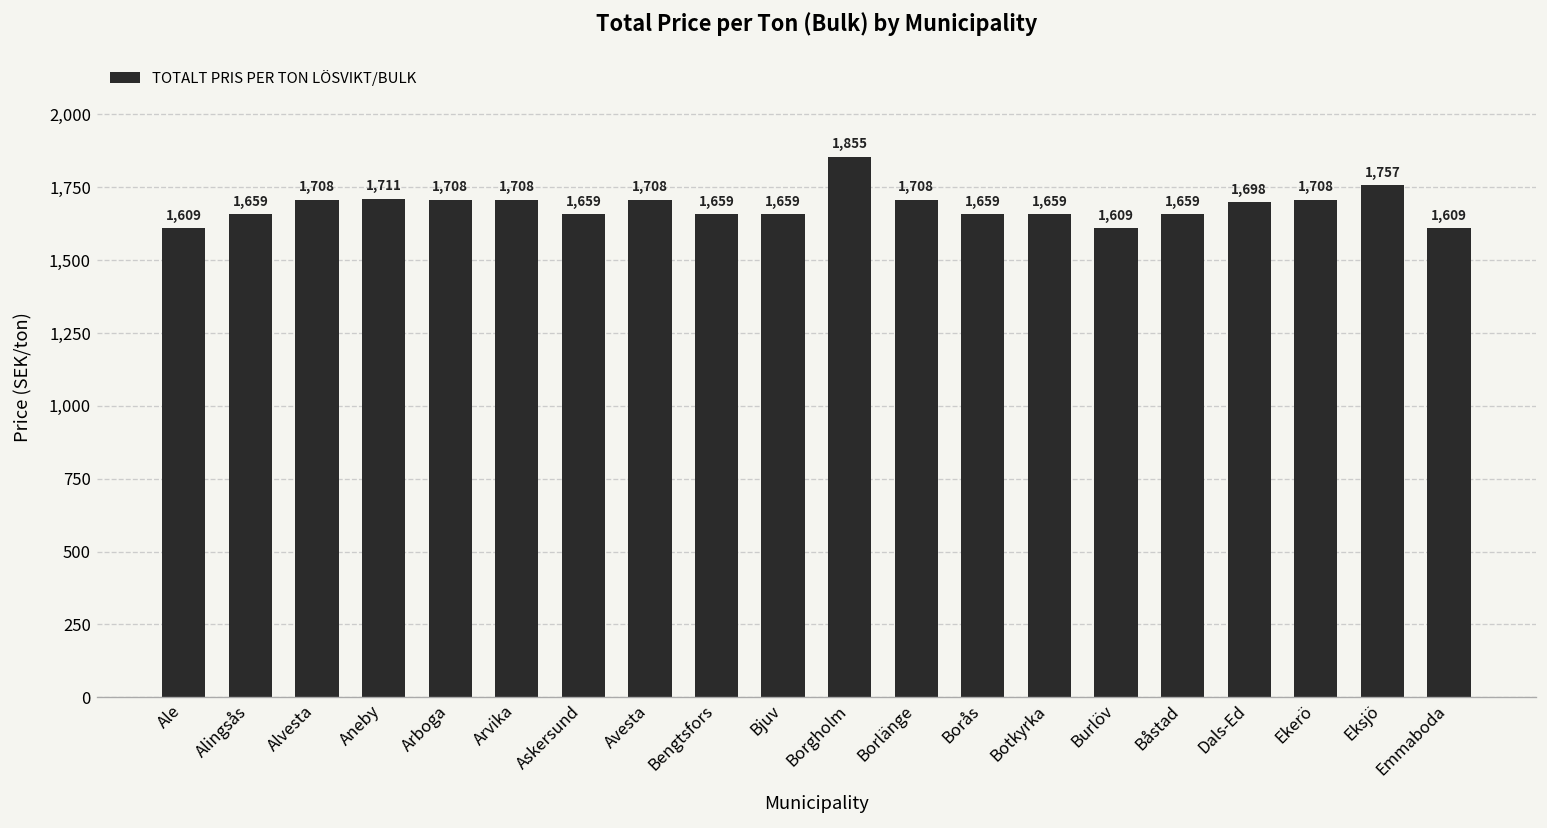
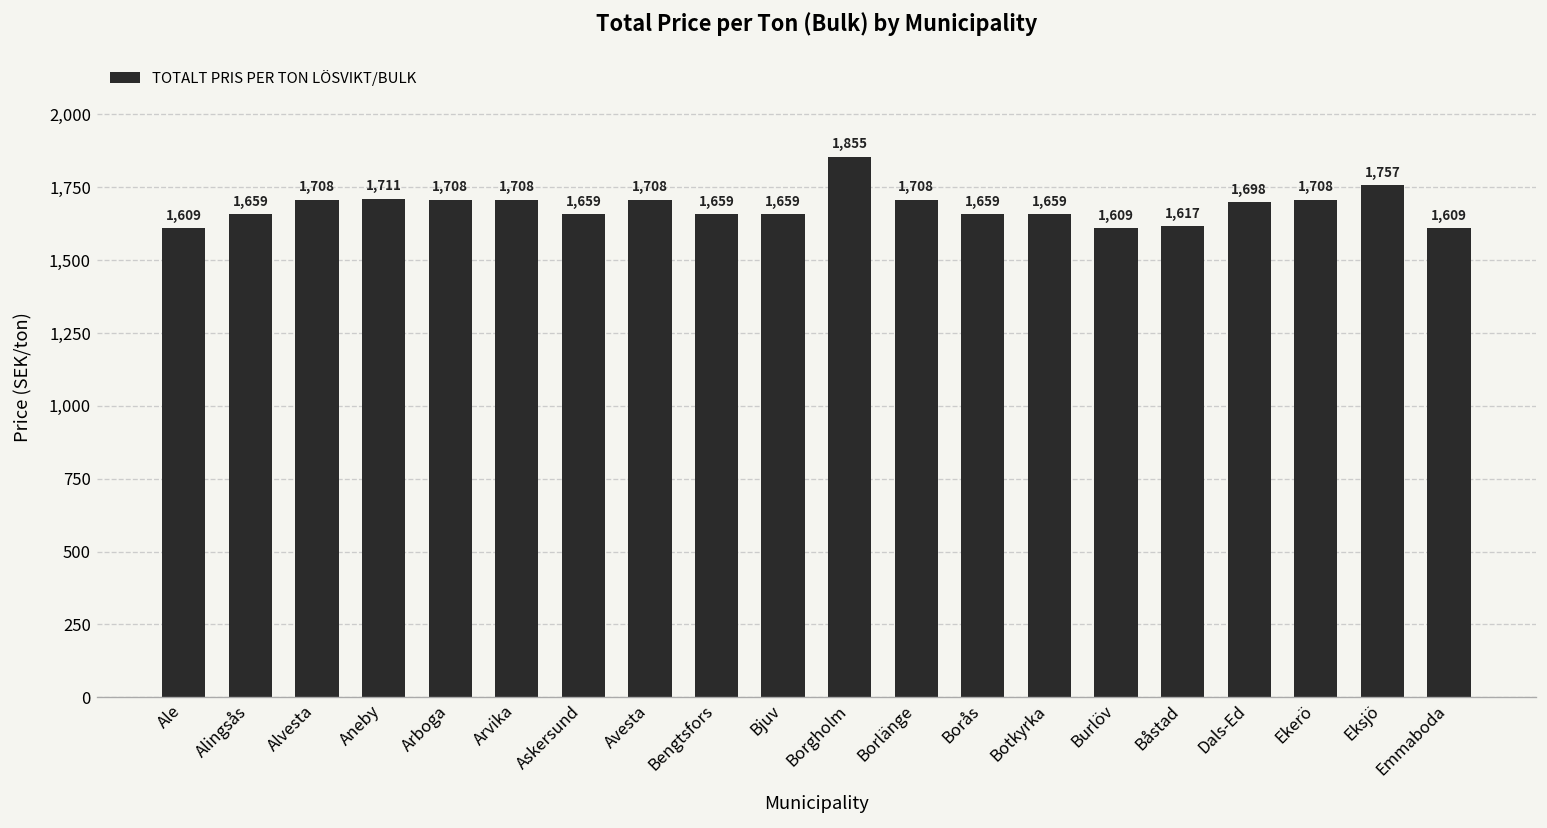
Båstad: 1,659 -> 1,617
